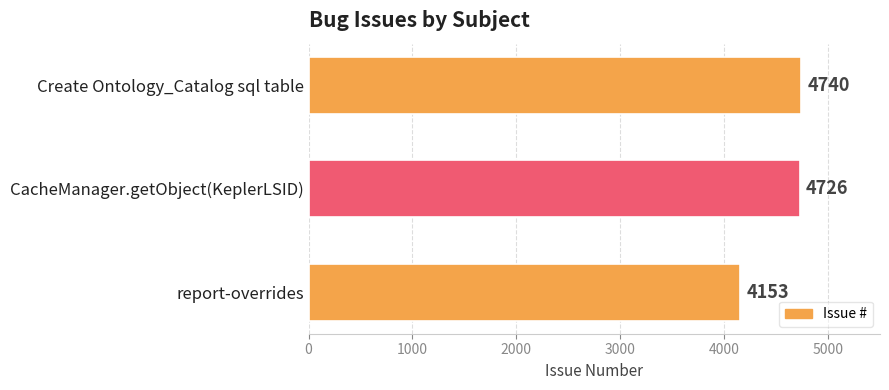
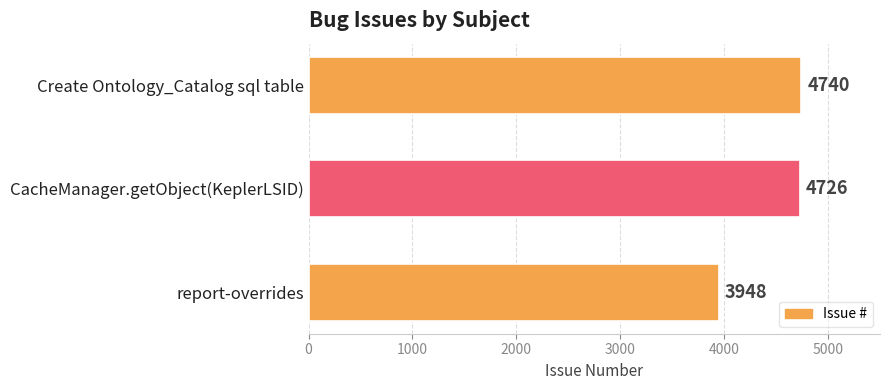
report-overrides: 4153 -> 3948
